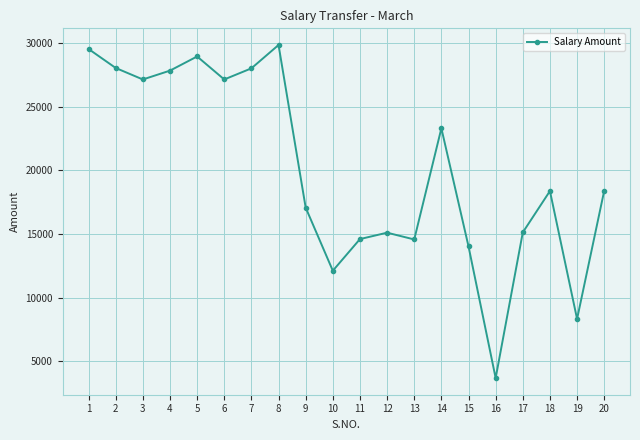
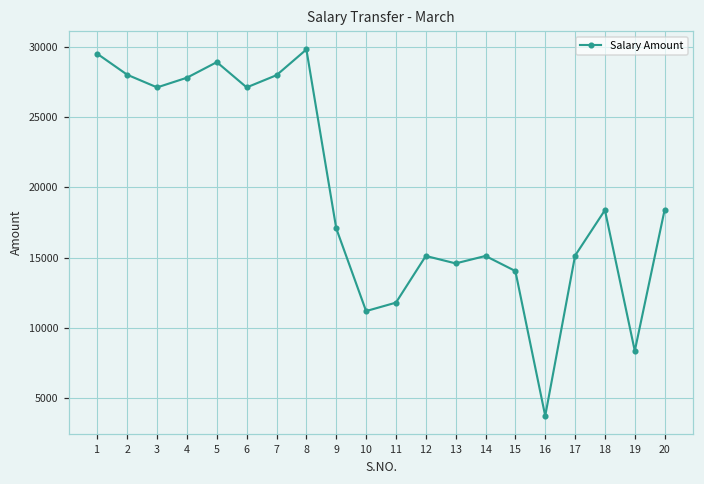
10: 12100 -> 11200
11: 14600 -> 11800
14: 23300 -> 15100
